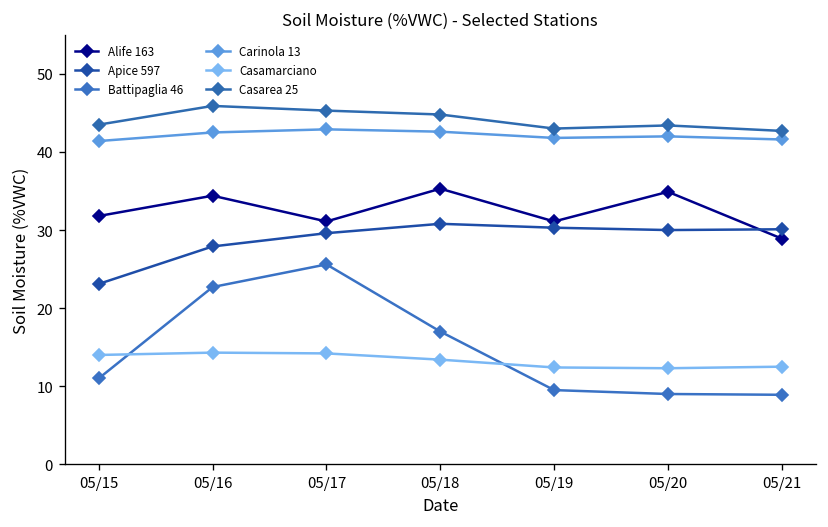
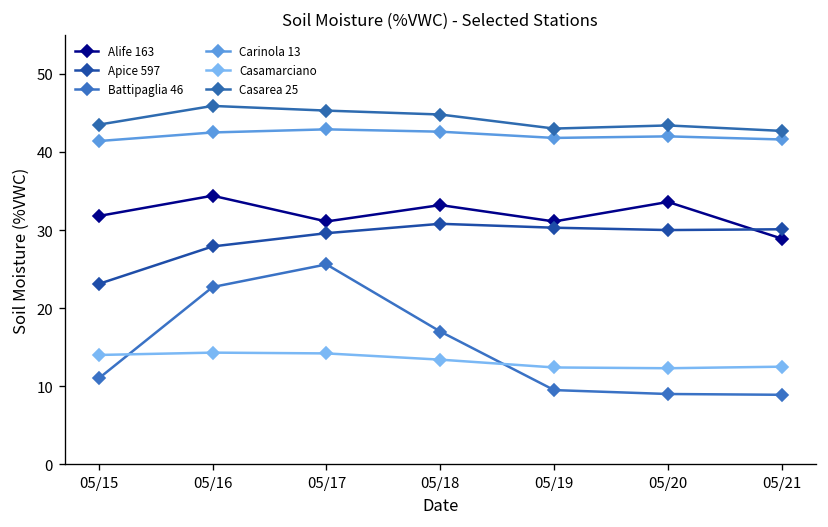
Alife 163, 05/18: 35 -> 33
Alife 163, 05/20: 35 -> 34
